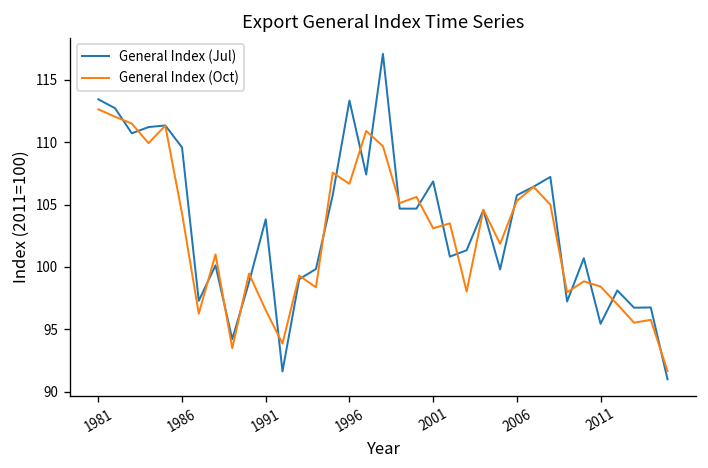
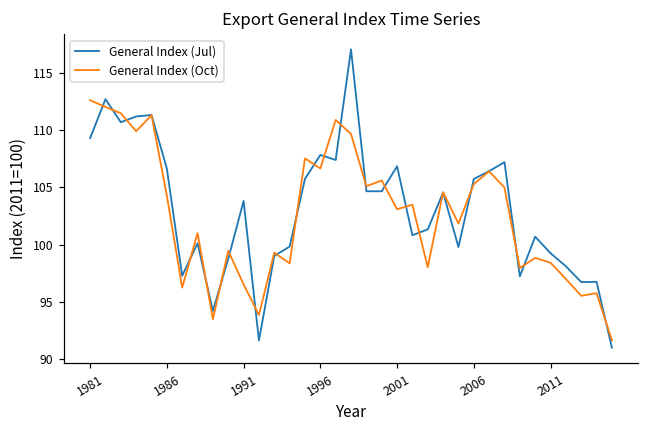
General Index (Jul), 1981: 113.4 -> 109.3
General Index (Jul), 1986: 109.6 -> 106.7
General Index (Jul), 1996: 113.3 -> 107.8
General Index (Jul), 2011: 95.5 -> 99.3
